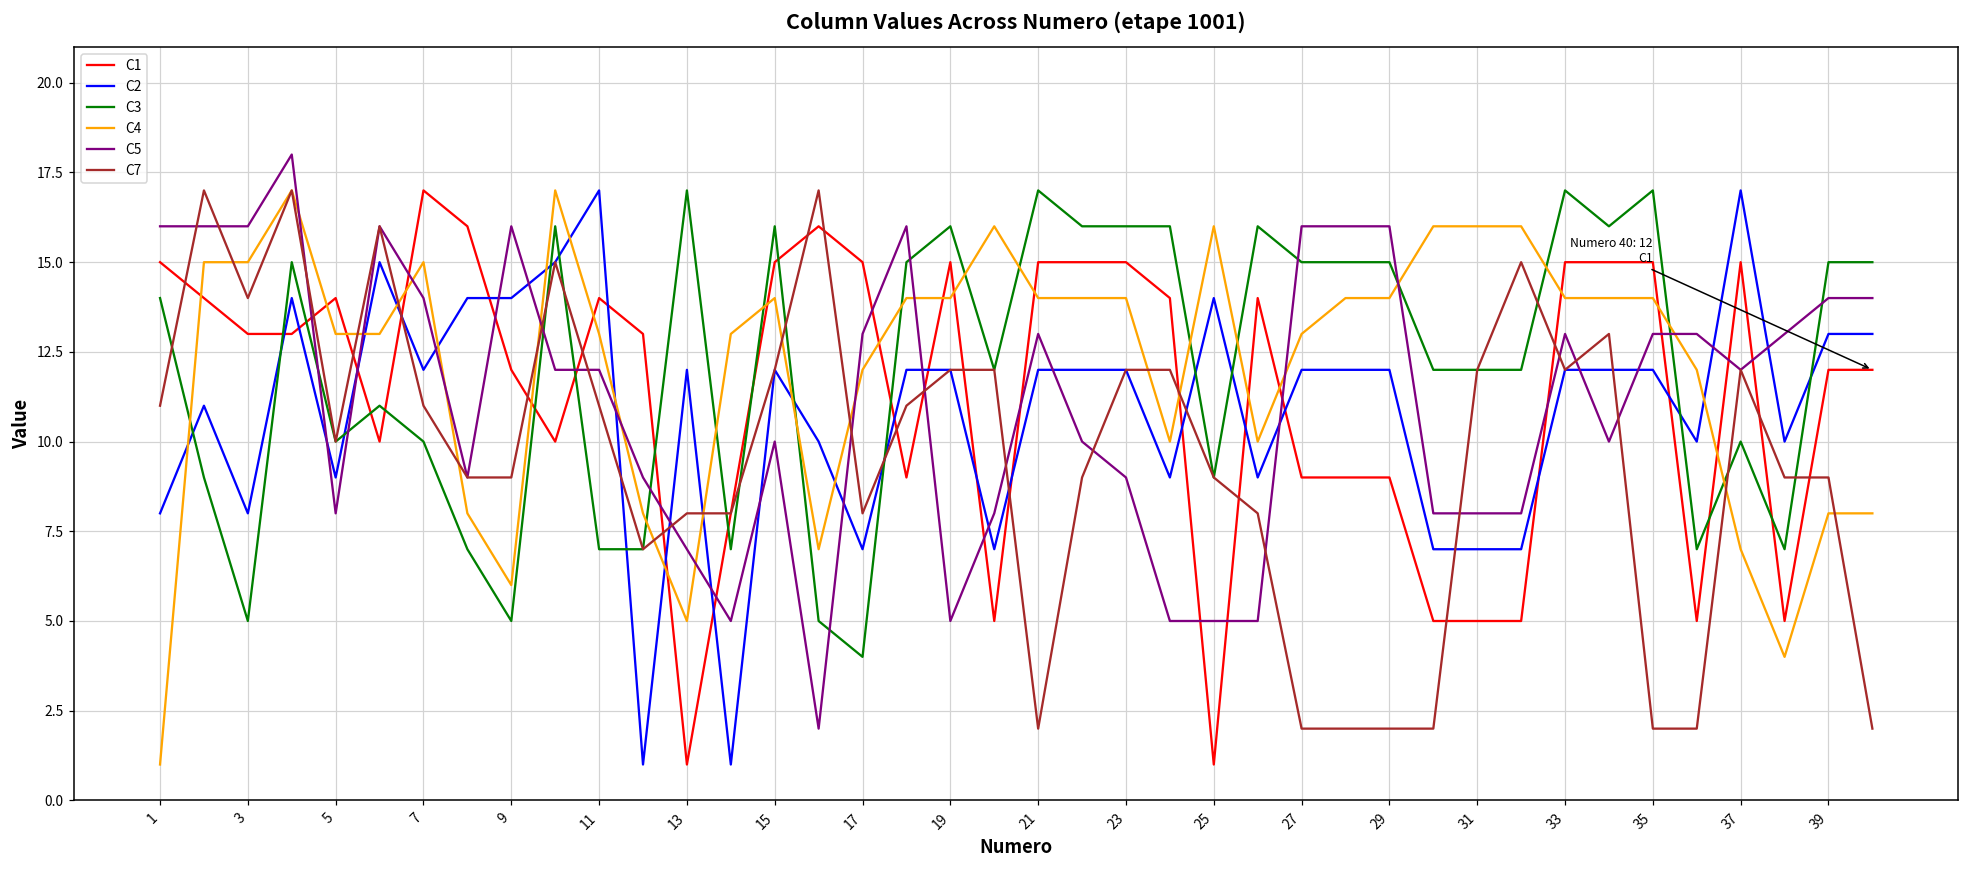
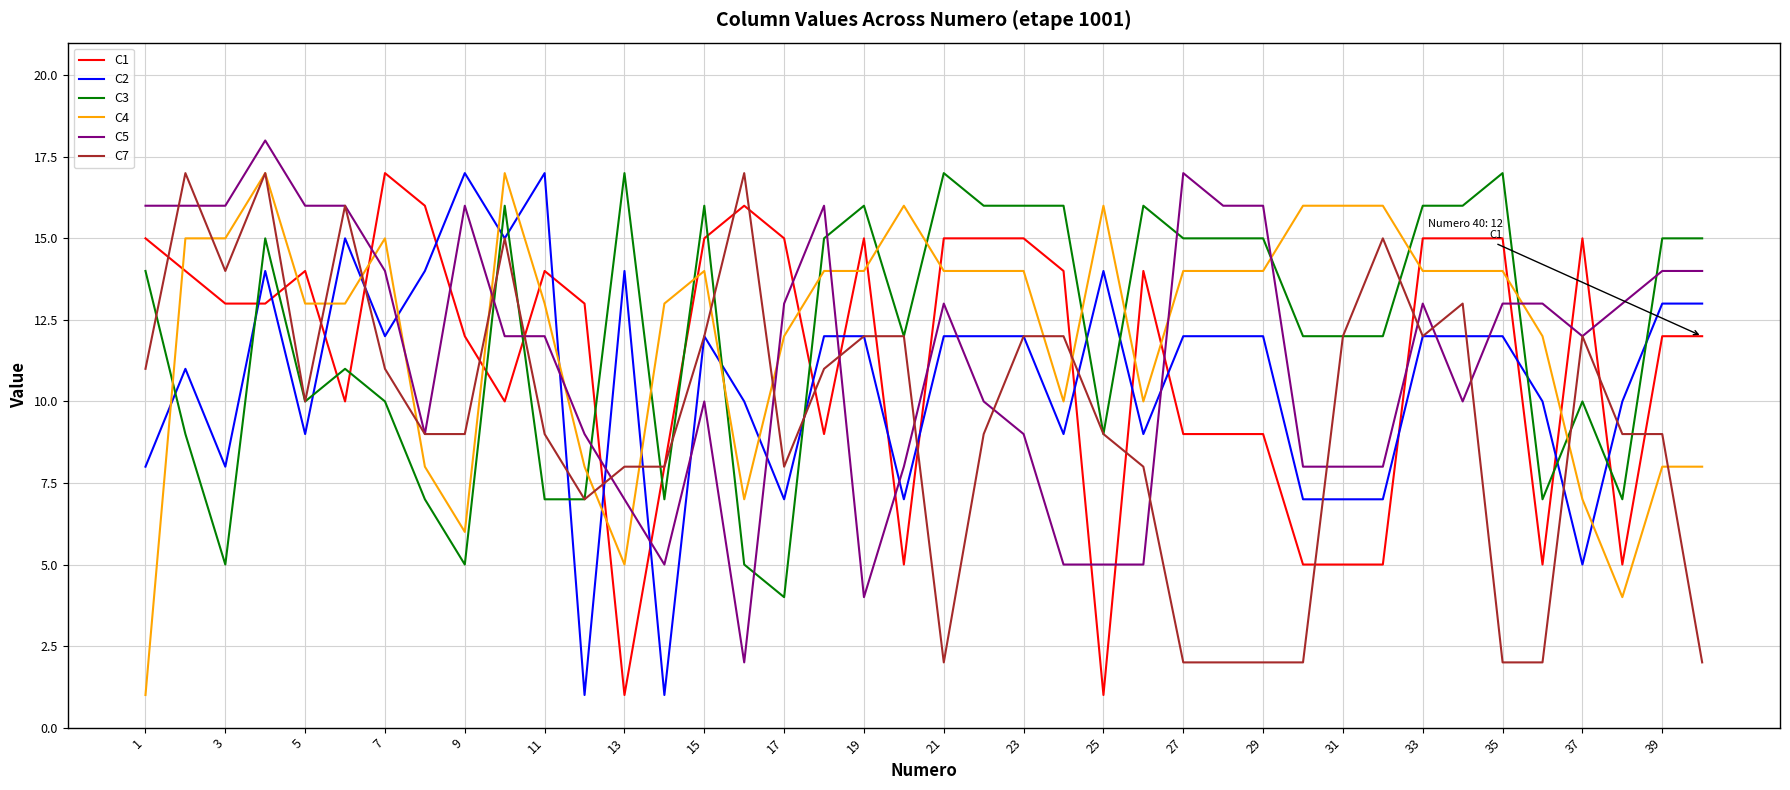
C5, 5: 8 -> 16
C2, 9: 14 -> 17
C7, 11: 11 -> 9
C2, 13: 12 -> 14
C5, 19: 5 -> 4
C4, 27: 13 -> 14
C5, 27: 16 -> 17
C3, 33: 17 -> 16
C2, 37: 17 -> 5
